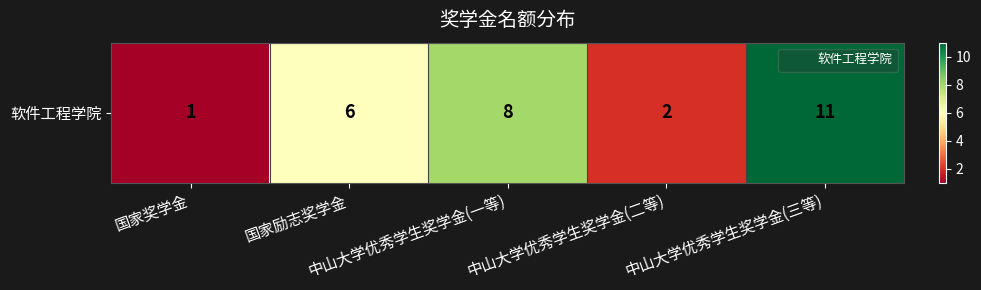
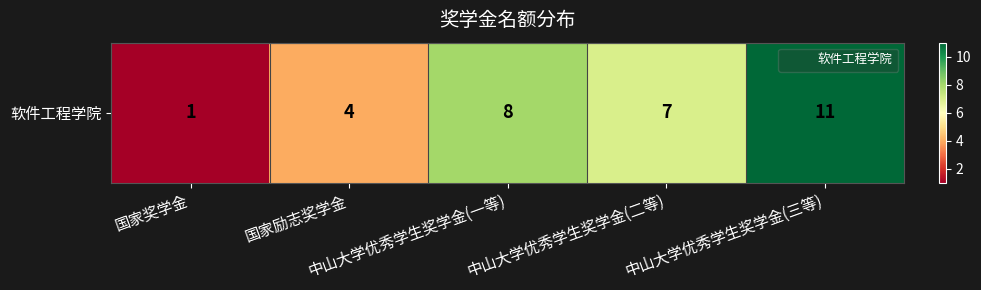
软件工程学院, 国家励志奖学金: 6 -> 4
软件工程学院, 中山大学优秀学生奖学金(二等): 2 -> 7
